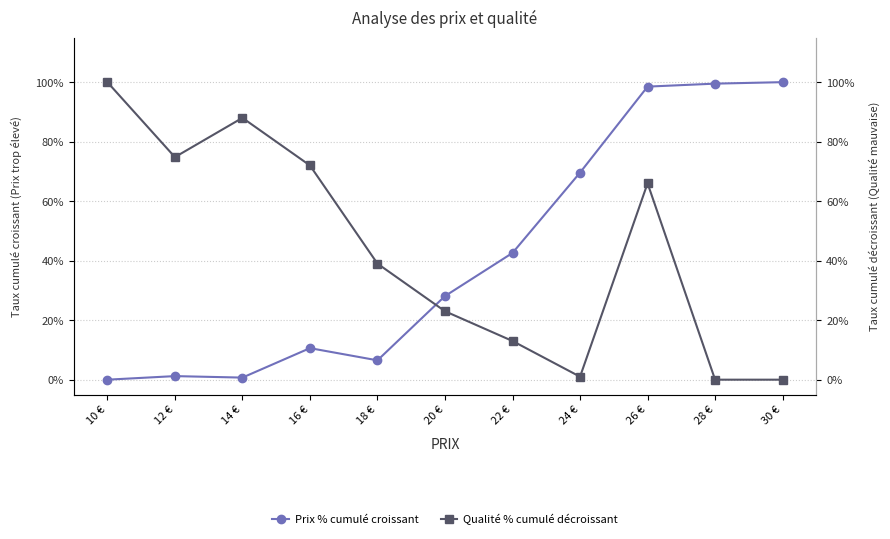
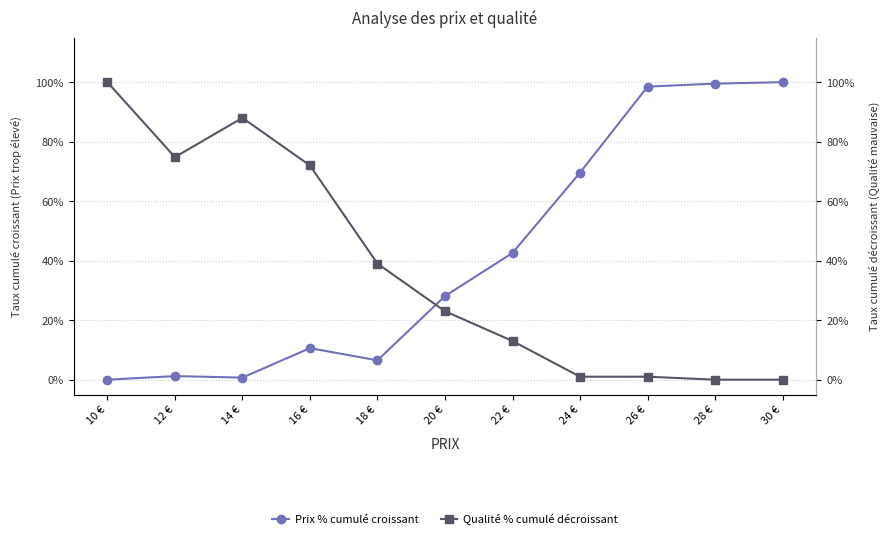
Qualité % cumulé décroissant, 26 €: 66% -> 1%
